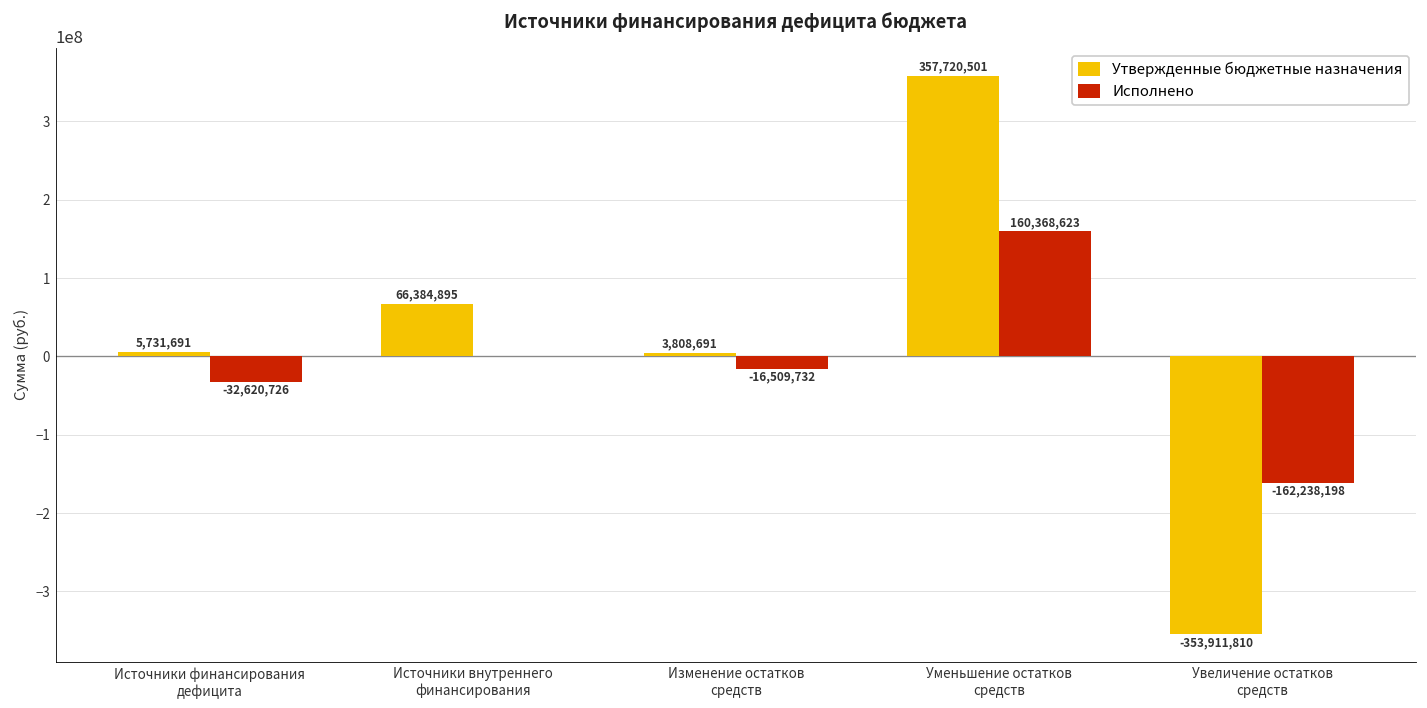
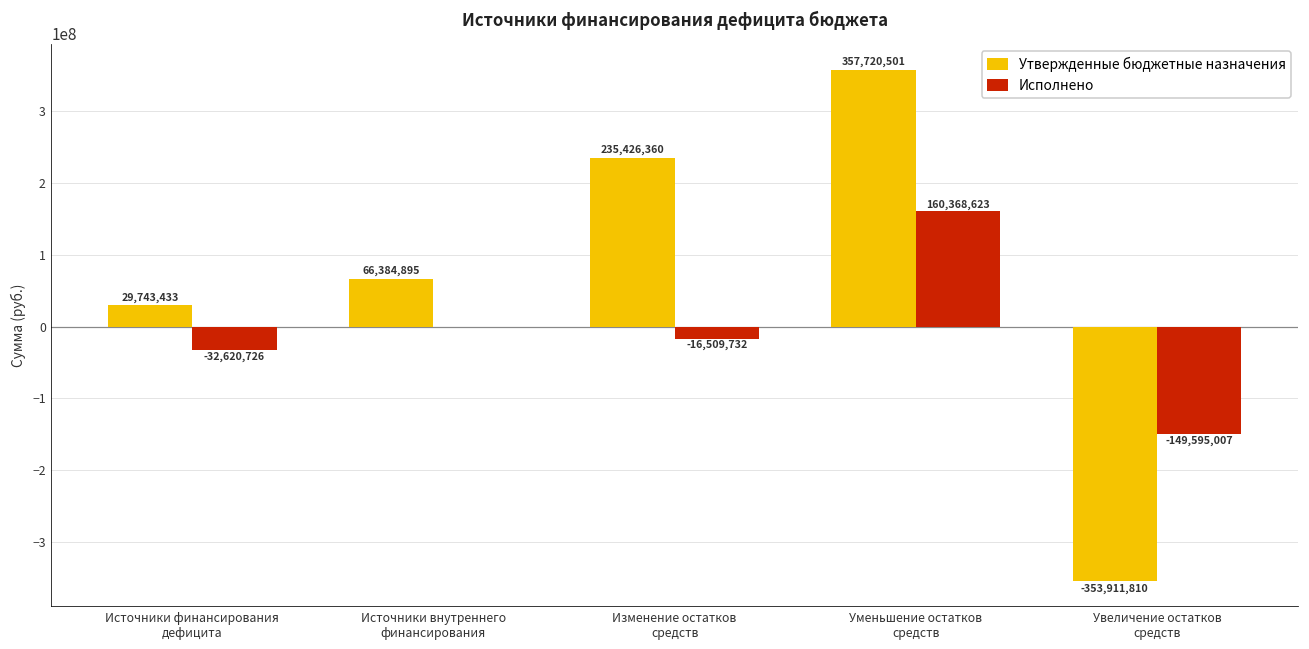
Утвержденные бюджетные назначения, Источники финансирования дефицита: 5,731,691 -> 29,743,433
Утвержденные бюджетные назначения, Изменение остатков средств: 3,808,691 -> 235,426,360
Исполнено, Увеличение остатков средств: -162,238,198 -> -149,595,007
